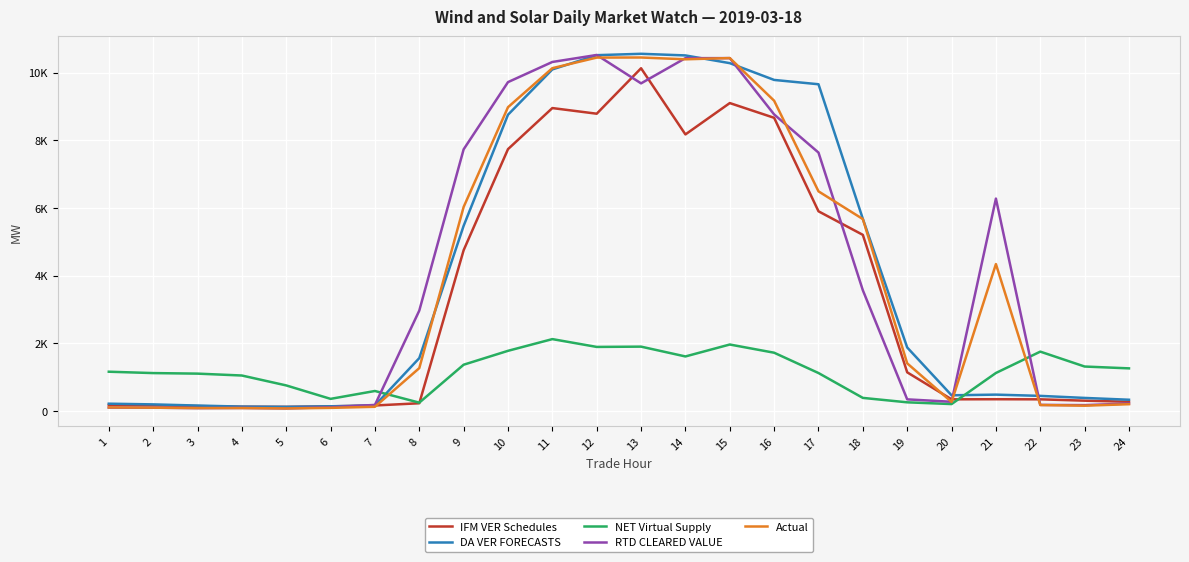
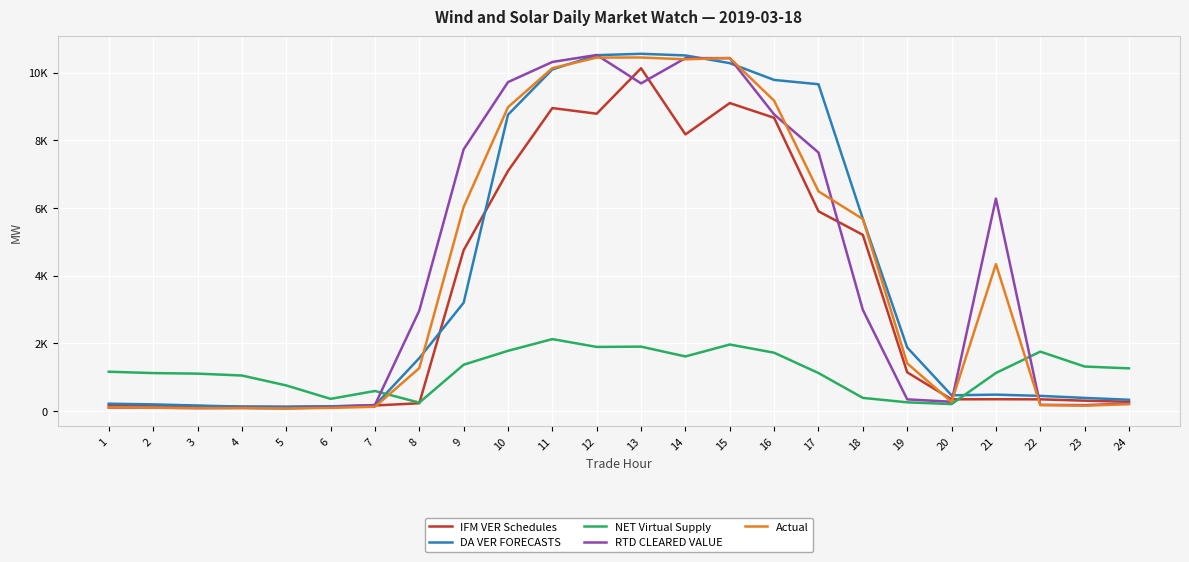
DA VER FORECASTS, 9: 5500 -> 3200
IFM VER Schedules, 10: 7700 -> 7100
RTD CLEARED VALUE, 18: 3600 -> 3000
